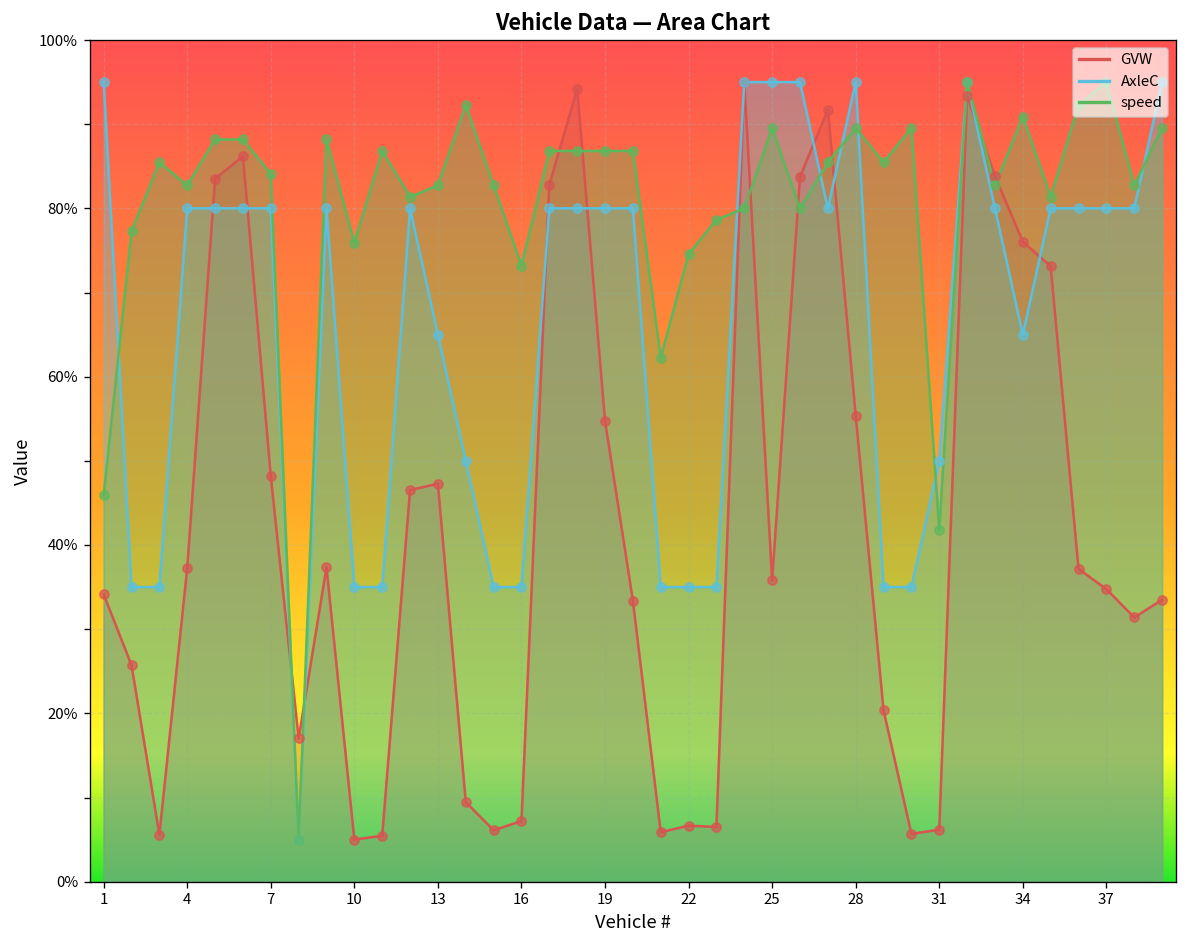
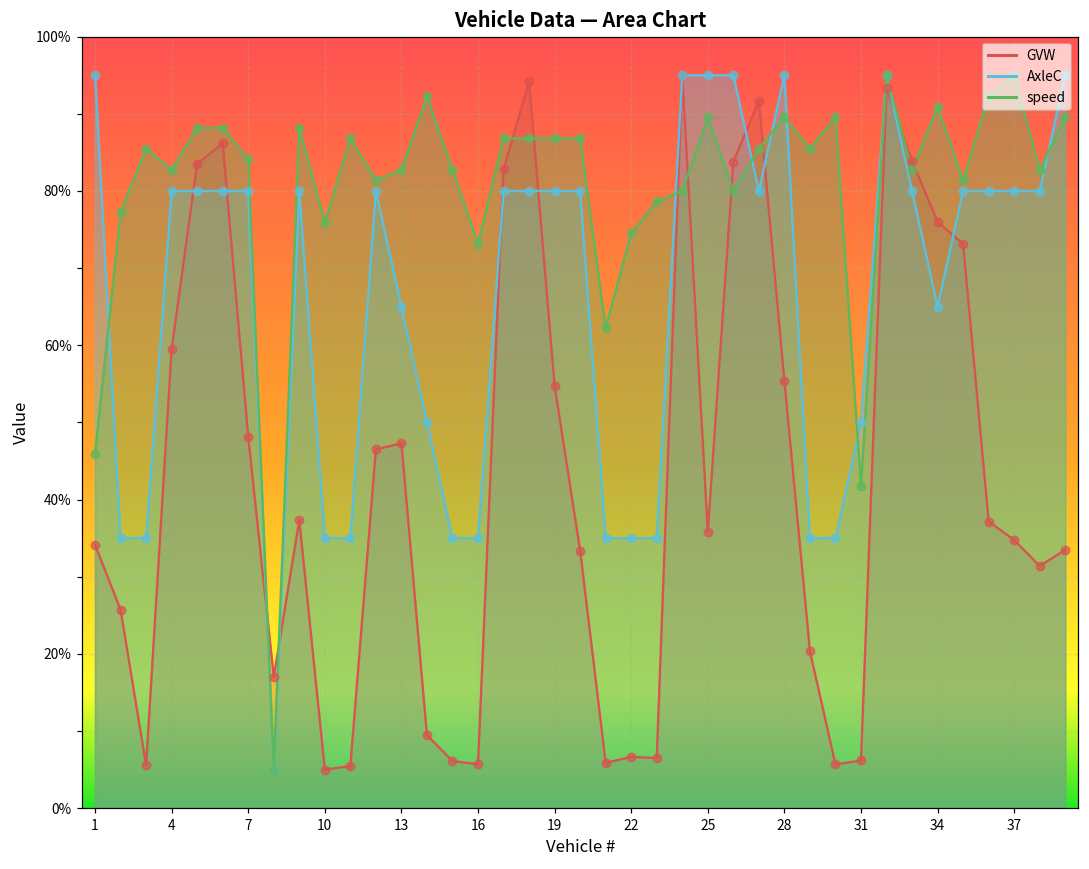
GVW, 4: 37% -> 60%
GVW, 16: 7% -> 6%
